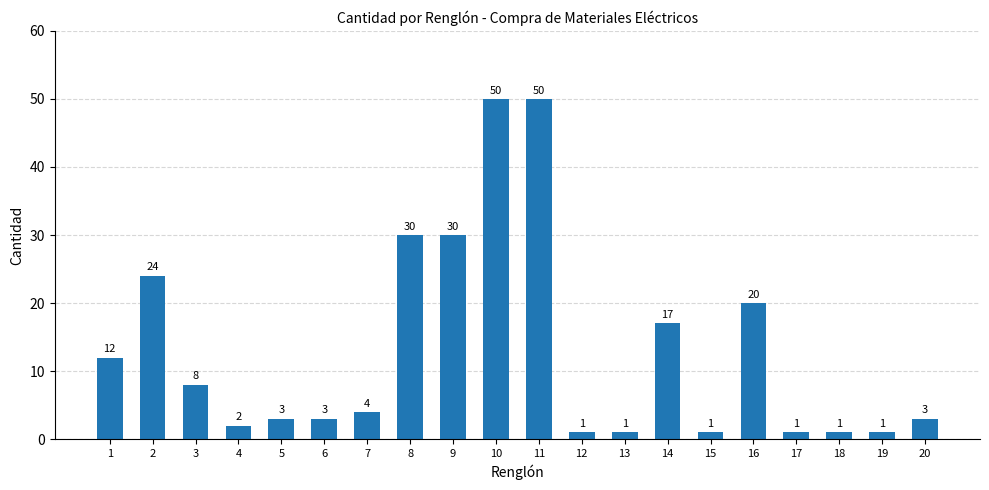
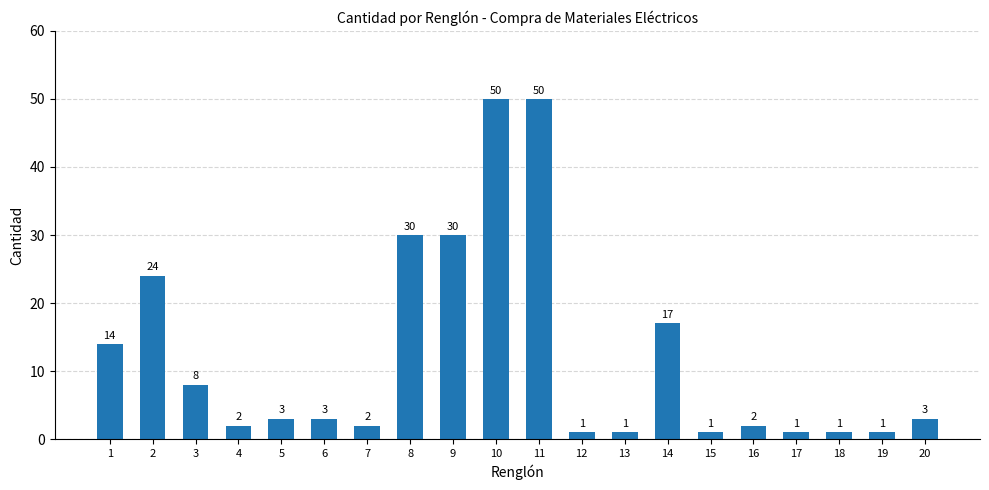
1: 12 -> 14
7: 4 -> 2
16: 20 -> 2
